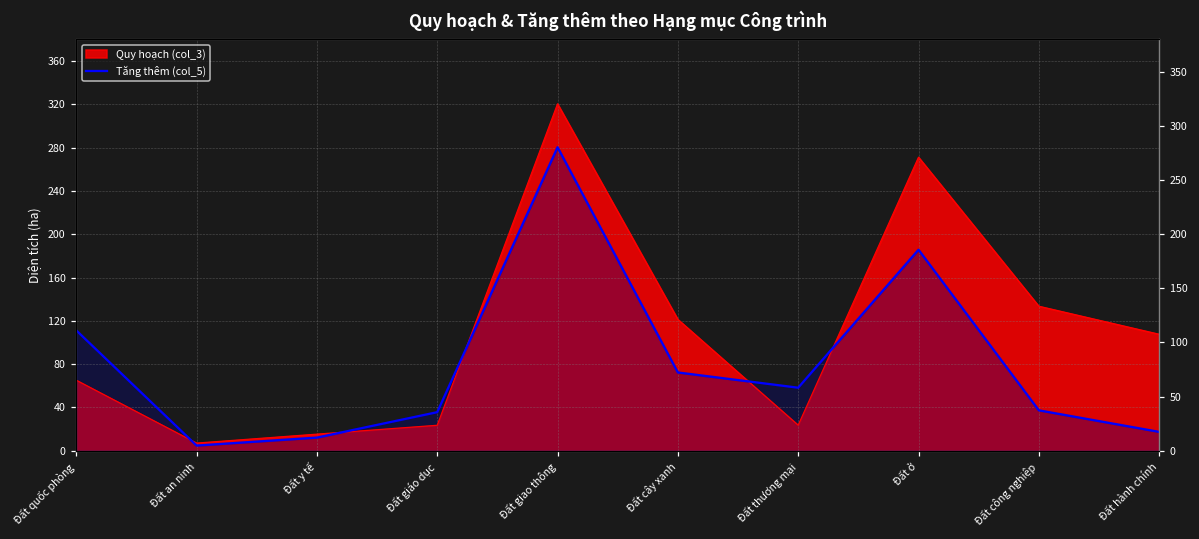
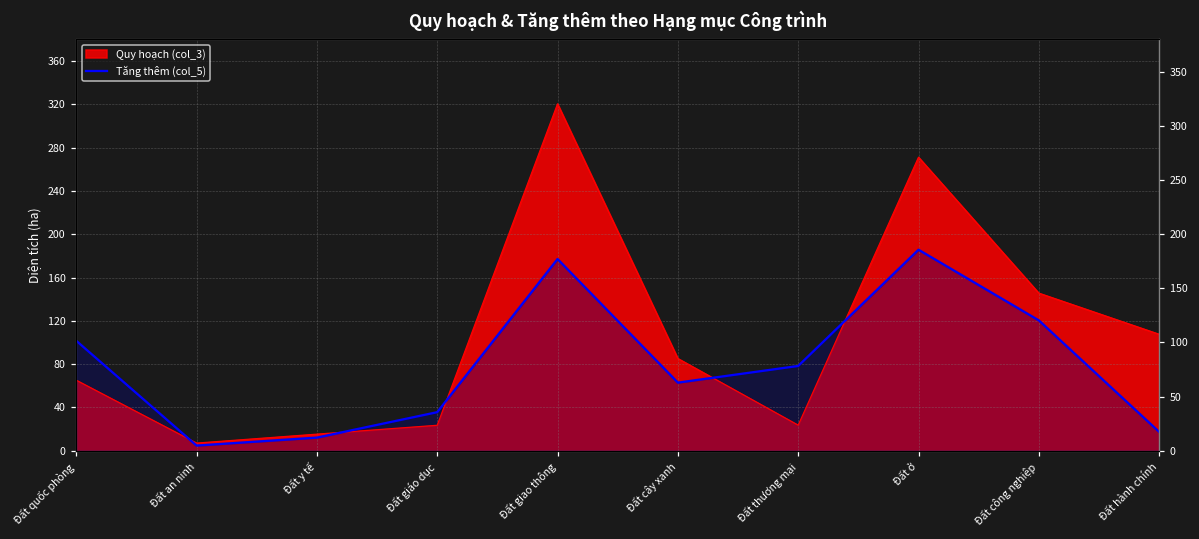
Tăng thêm (col_5), Đất quốc phòng: 110 -> 100
Tăng thêm (col_5), Đất giao thông: 280 -> 180
Quy hoạch (col_3), Đất cây xanh: 120 -> 90
Tăng thêm (col_5), Đất cây xanh: 70 -> 60
Tăng thêm (col_5), Đất thương mại: 60 -> 80
Quy hoạch (col_3), Đất công nghiệp: 130 -> 150
Tăng thêm (col_5), Đất công nghiệp: 40 -> 120
